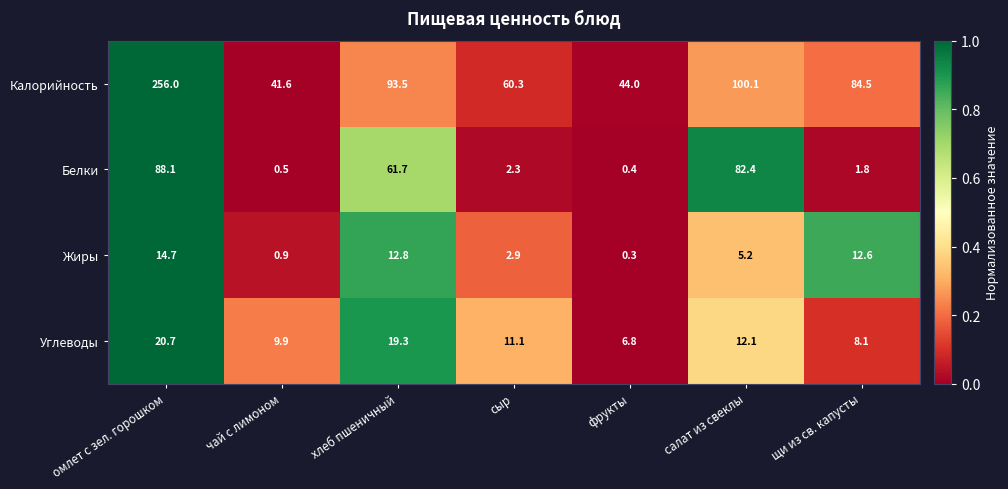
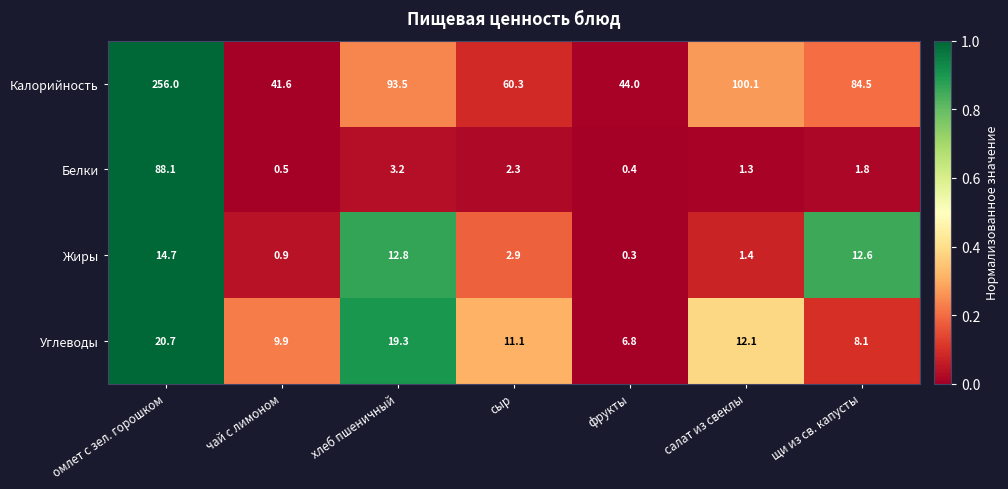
Белки, хлеб пшеничный: 61.7 -> 3.2
Белки, салат из свеклы: 82.4 -> 1.3
Жиры, салат из свеклы: 5.2 -> 1.4
